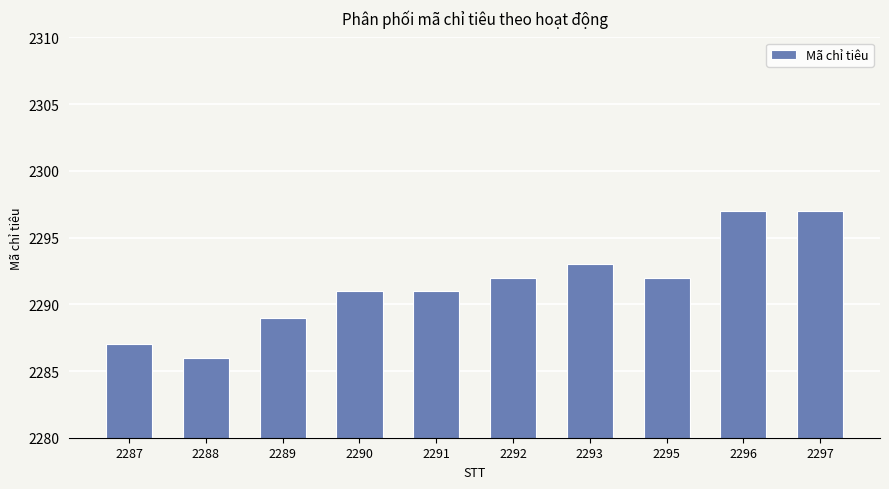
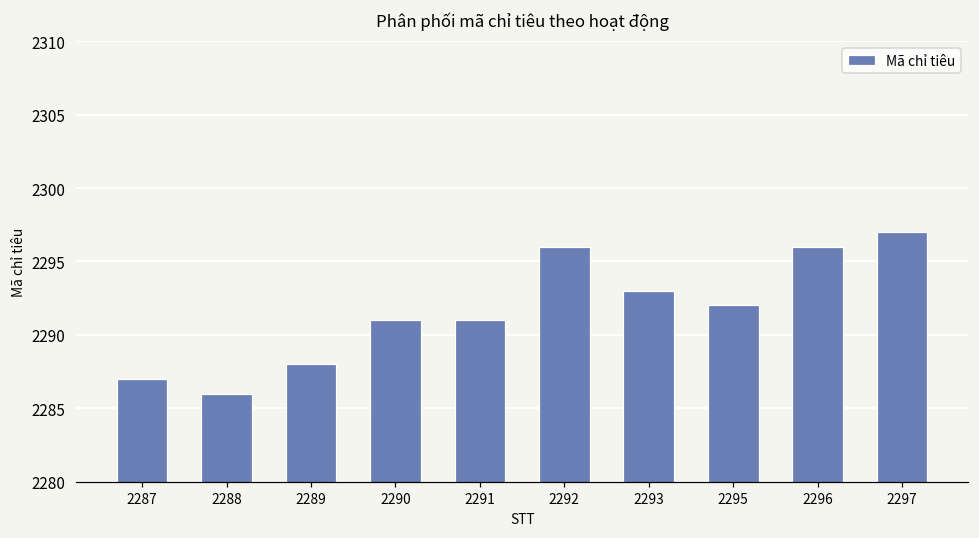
2289: 2289 -> 2288
2292: 2292 -> 2296
2296: 2297 -> 2296
